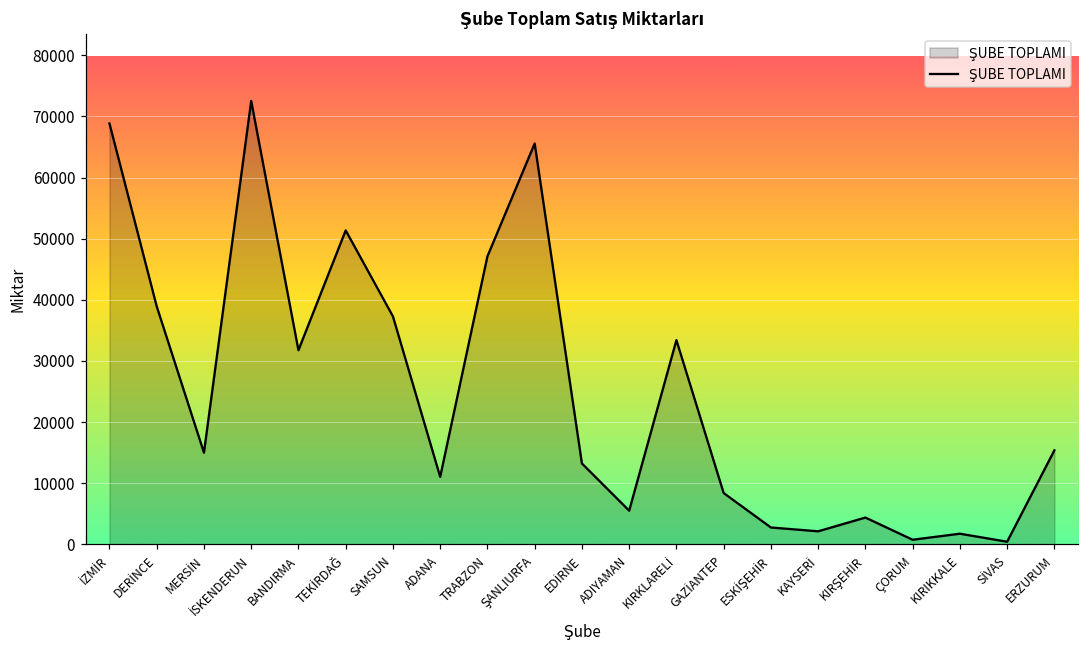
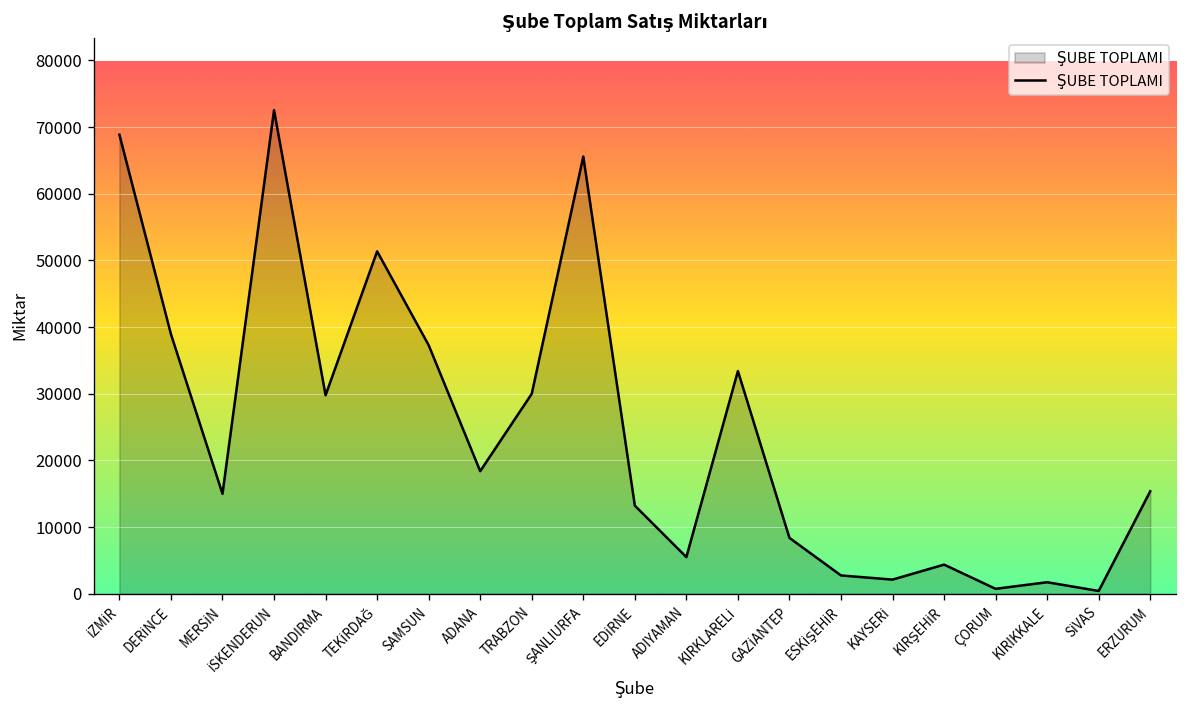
BANDIRMA: 32000 -> 30000
ADANA: 11000 -> 18000
TRABZON: 47000 -> 30000
